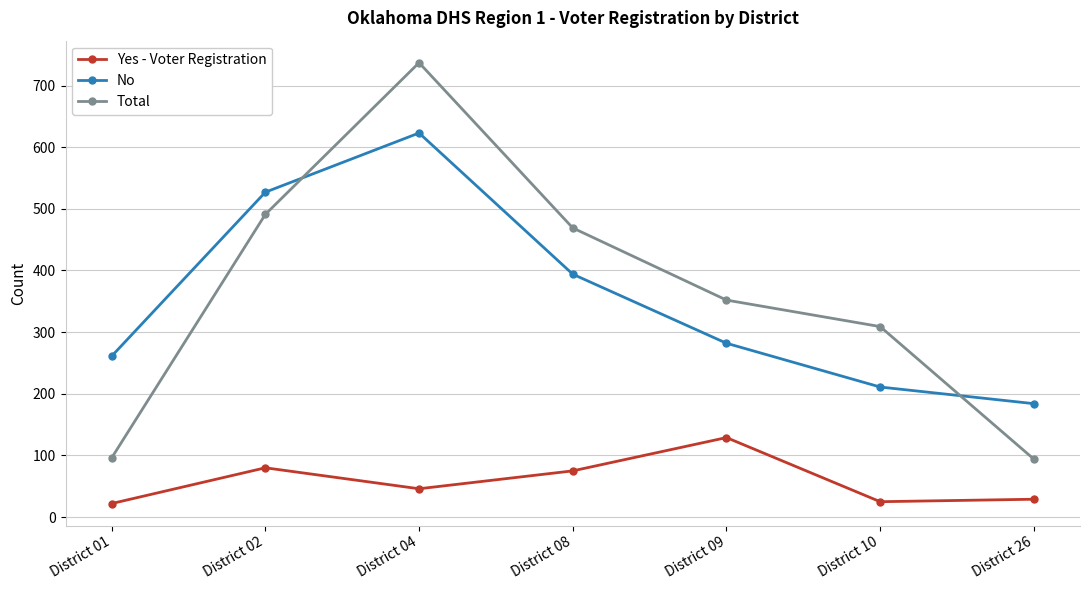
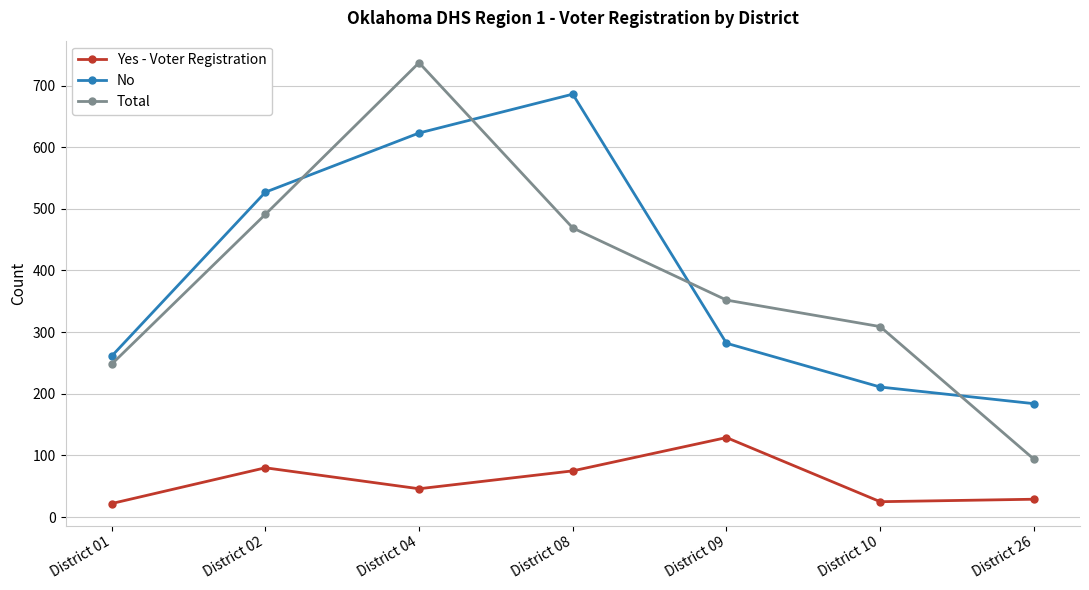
Total, District 01: 100 -> 250
No, District 08: 390 -> 690
